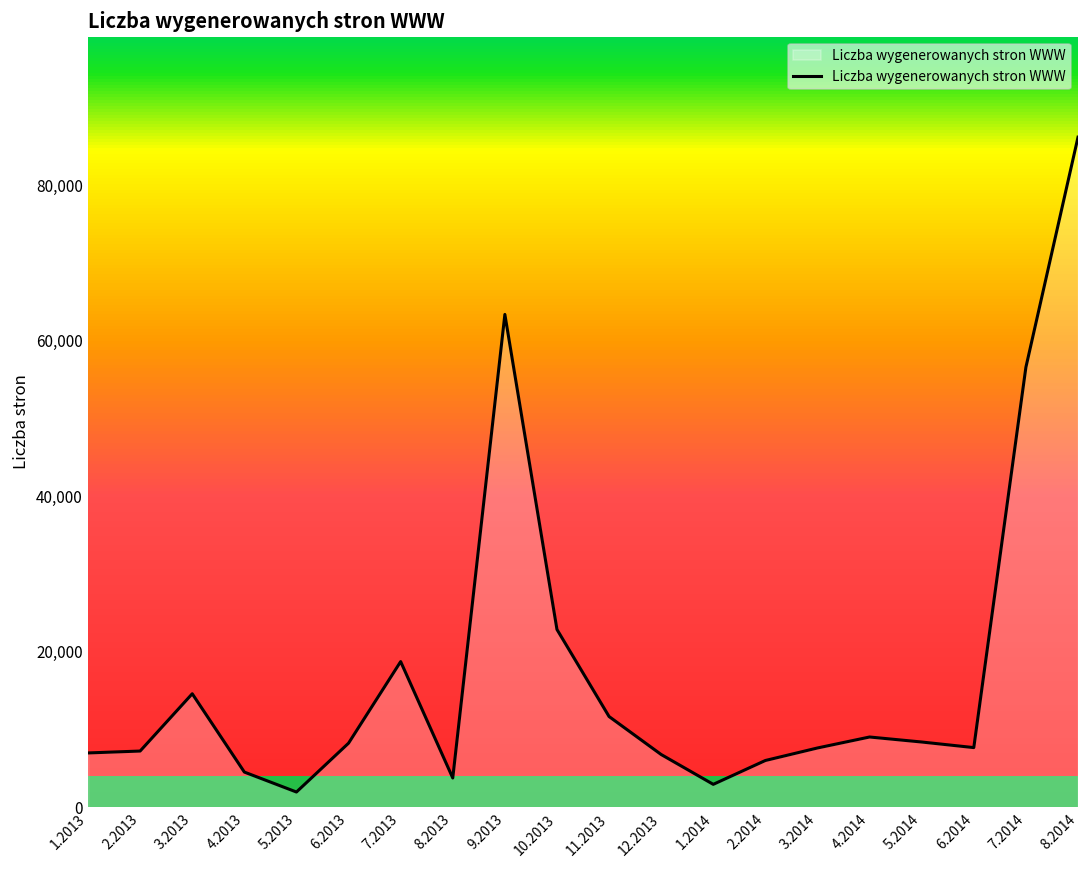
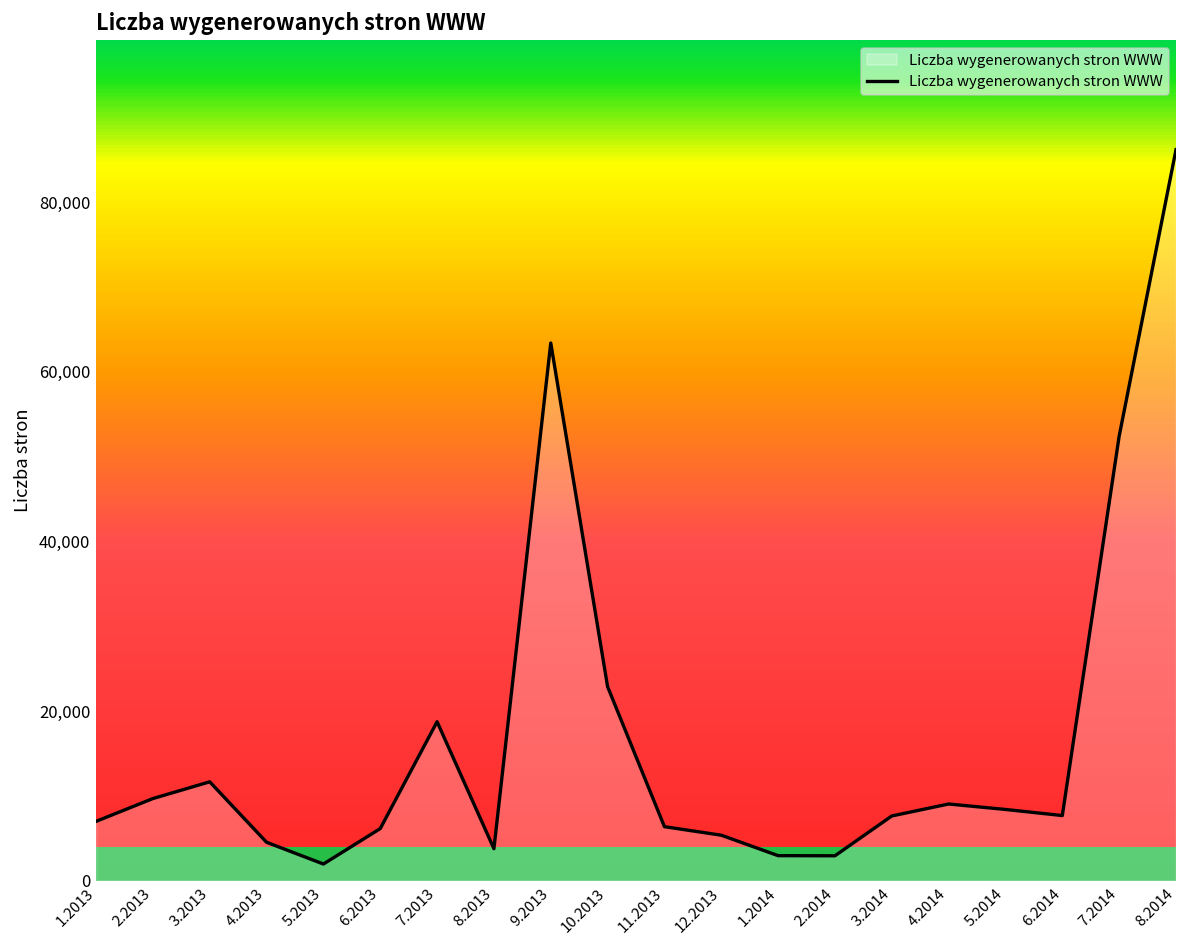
2.2013: 7,000 -> 10,000
3.2013: 15,000 -> 12,000
6.2013: 8,000 -> 6,000
11.2013: 12,000 -> 6,000
12.2013: 7,000 -> 5,000
2.2014: 6,000 -> 3,000
7.2014: 57,000 -> 52,000
